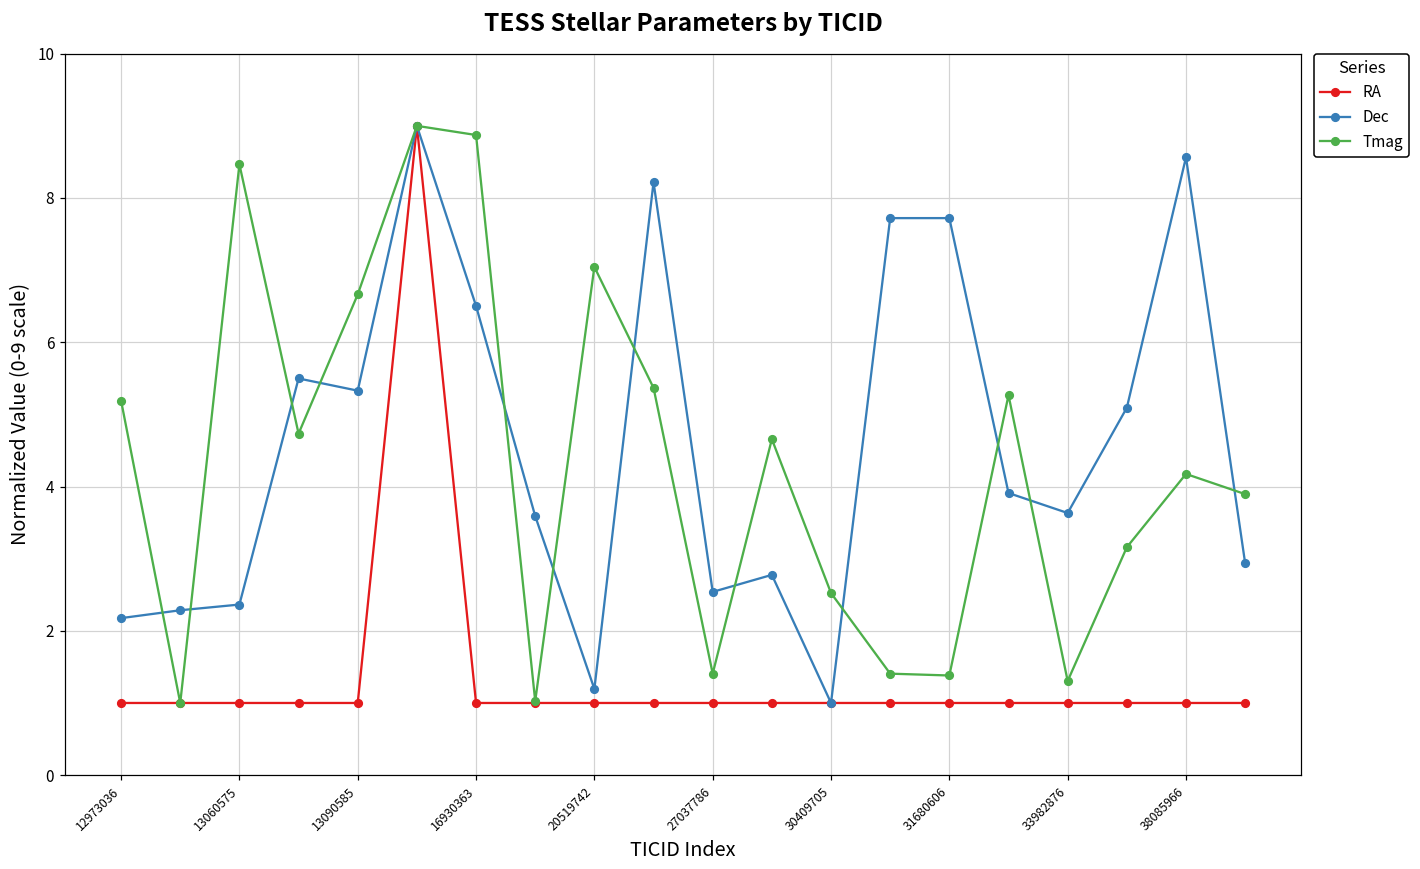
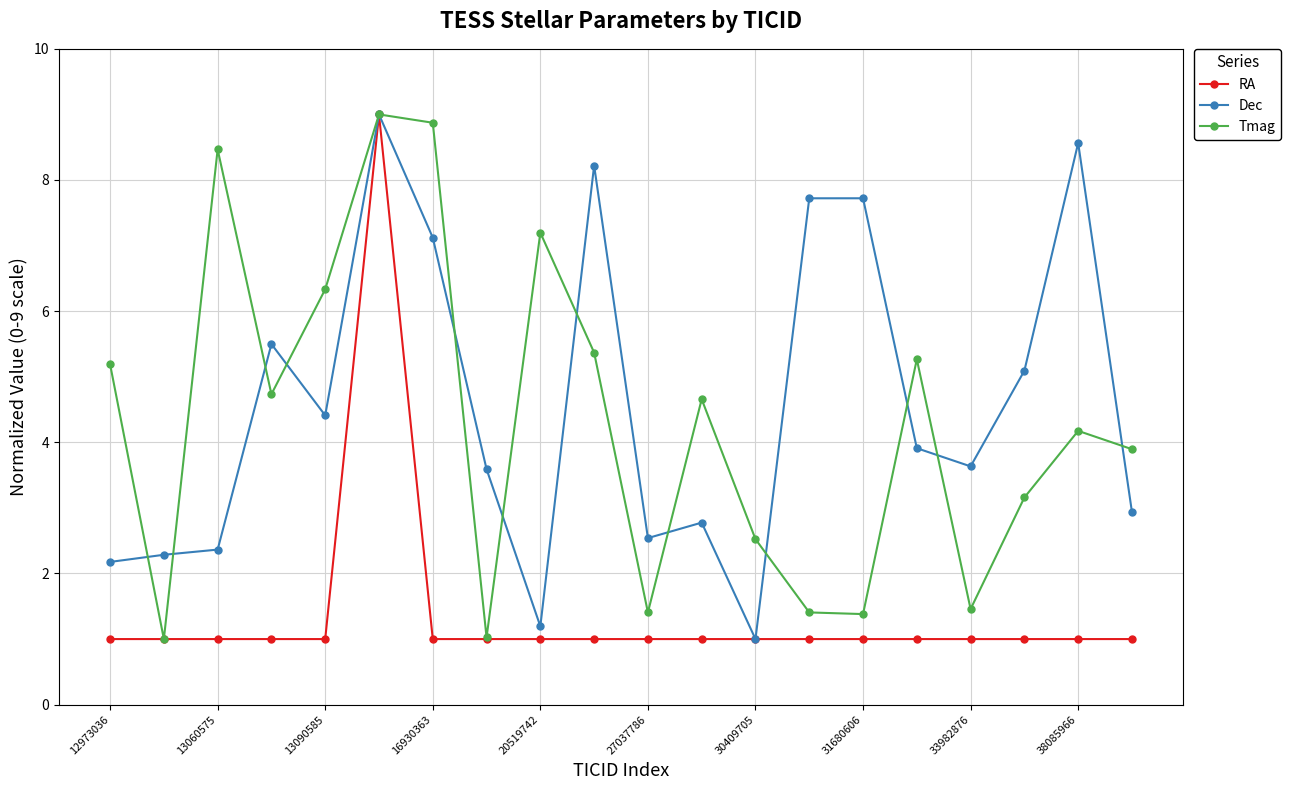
Dec, 13090585: 5.3 -> 4.4
Tmag, 13090585: 6.7 -> 6.3
Dec, 16930363: 6.5 -> 7.1
Tmag, 20519742: 7.0 -> 7.2
Tmag, 33982876: 1.3 -> 1.5
